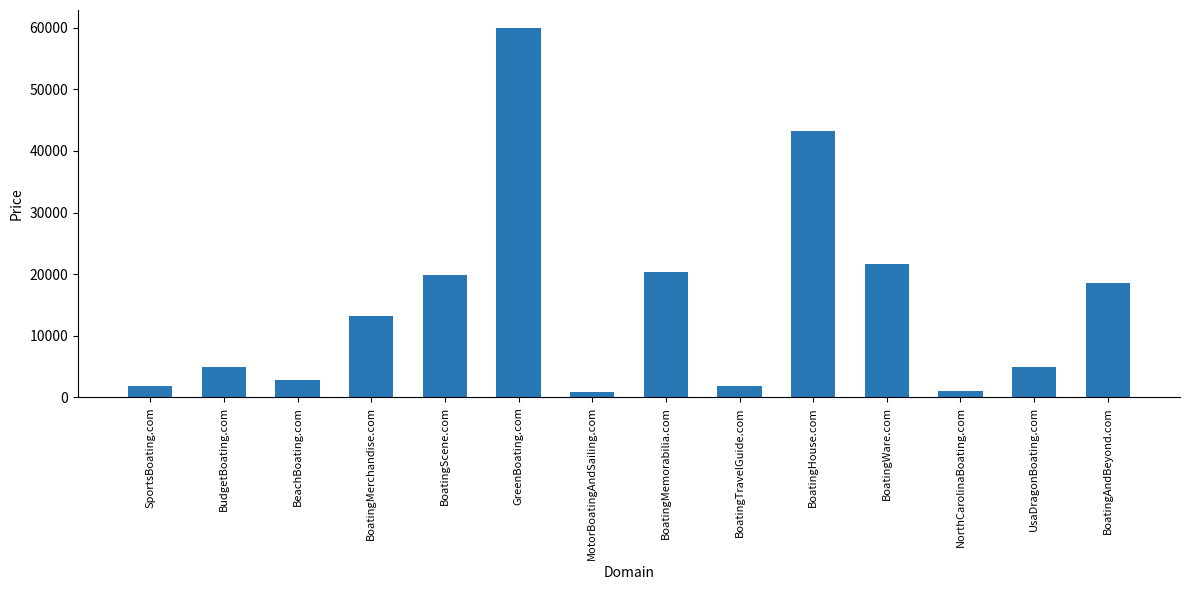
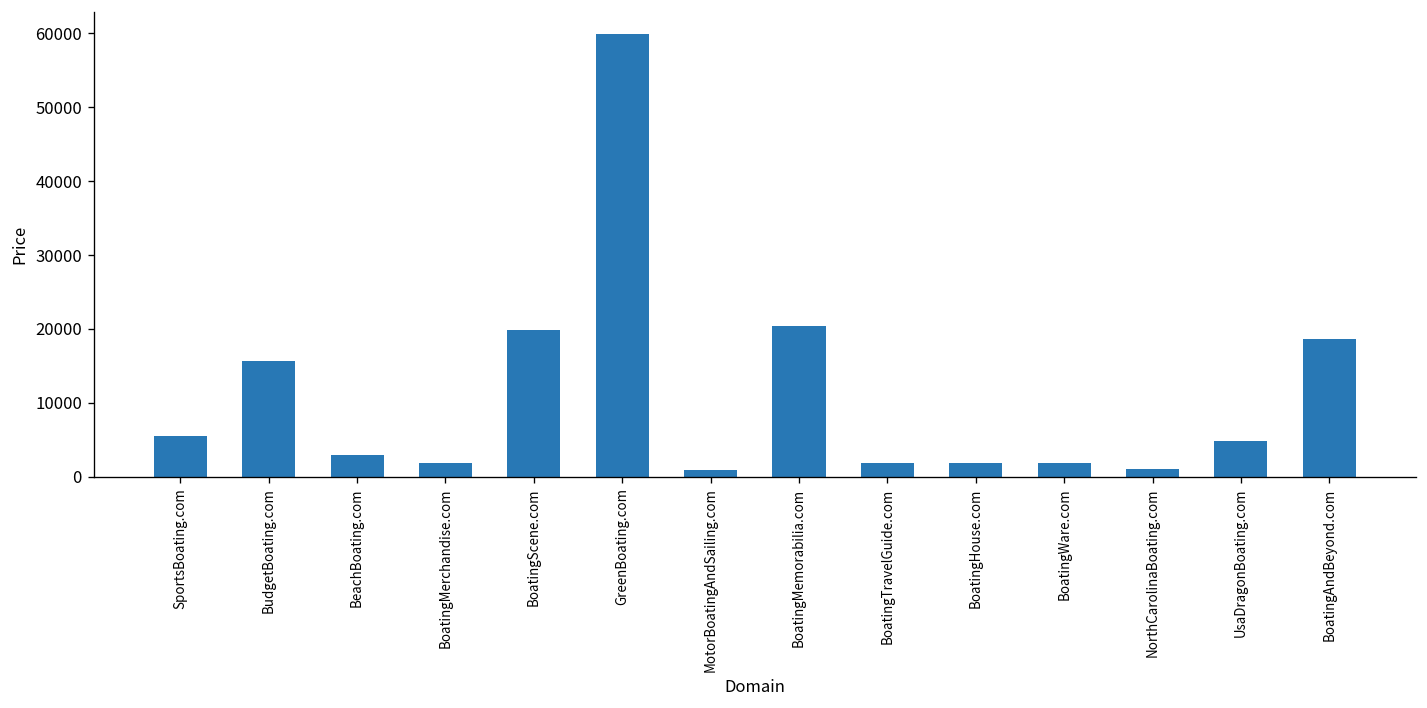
SportsBoating.com: 2000 -> 6000
BudgetBoating.com: 5000 -> 16000
BoatingMerchandise.com: 13000 -> 2000
BoatingHouse.com: 43000 -> 2000
BoatingWare.com: 22000 -> 2000
